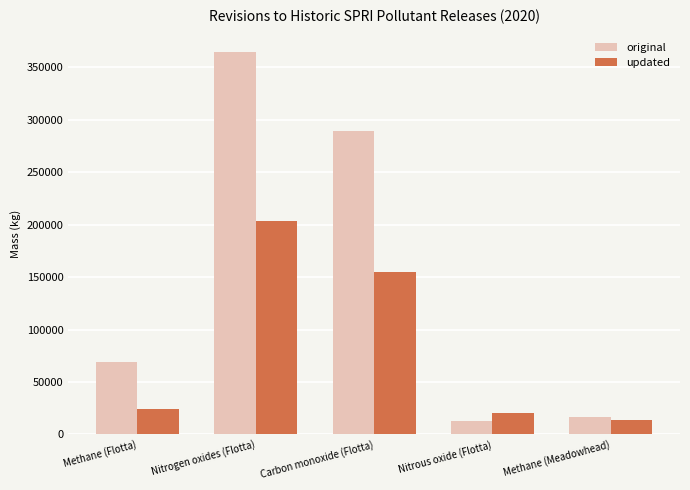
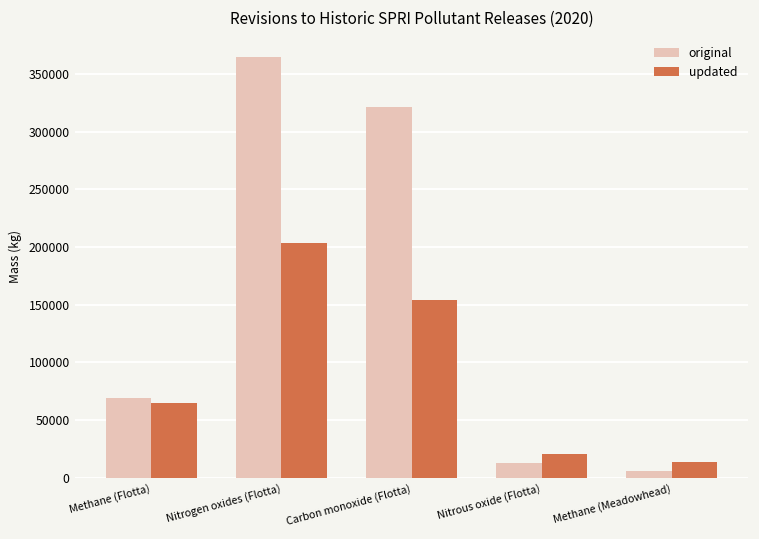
updated, Methane (Flotta): 24000 -> 65000
original, Carbon monoxide (Flotta): 289000 -> 321000
original, Methane (Meadowhead): 17000 -> 6000
